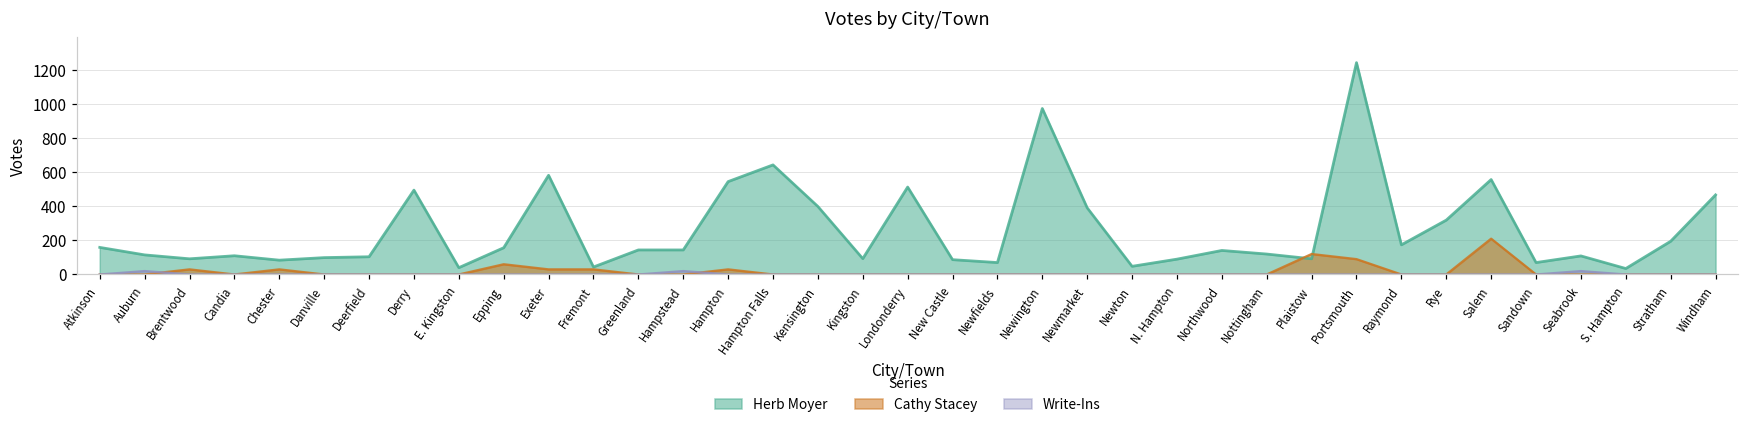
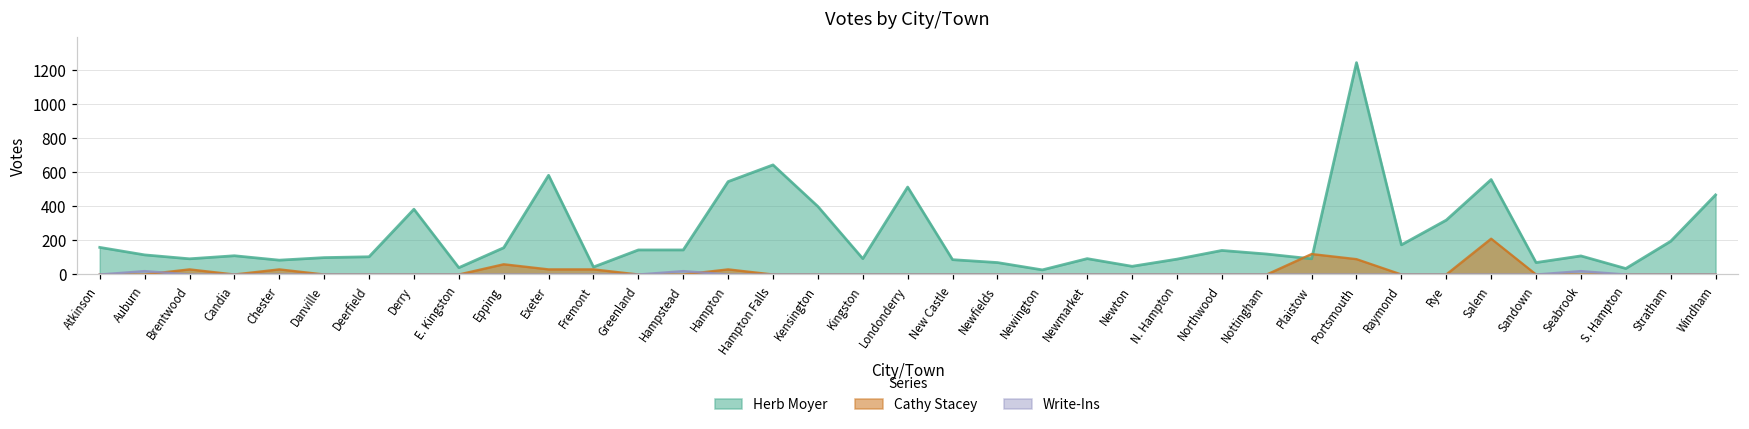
Herb Moyer, Derry: 500 -> 380
Herb Moyer, Newington: 970 -> 30
Herb Moyer, Newmarket: 390 -> 90
